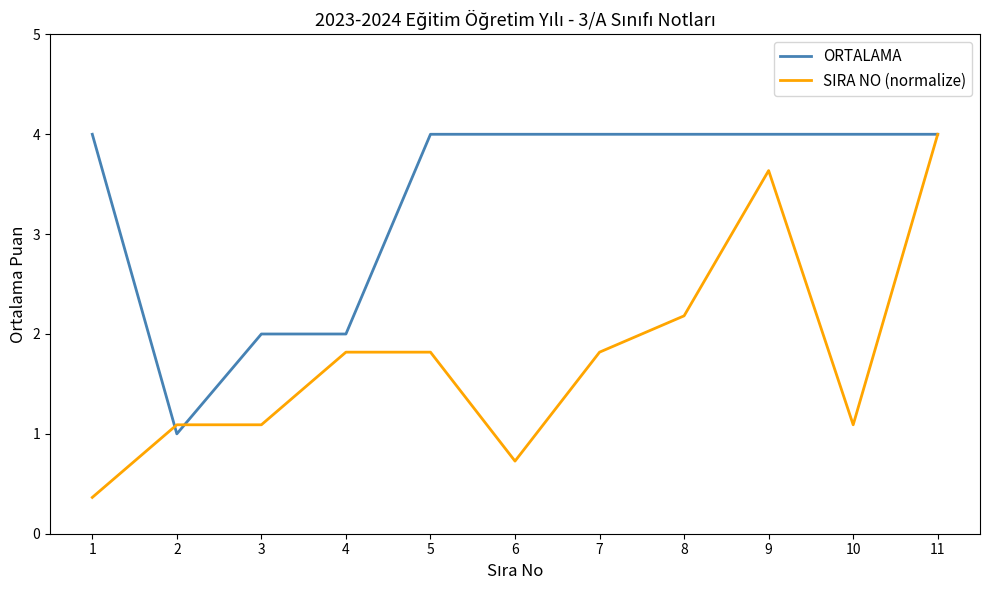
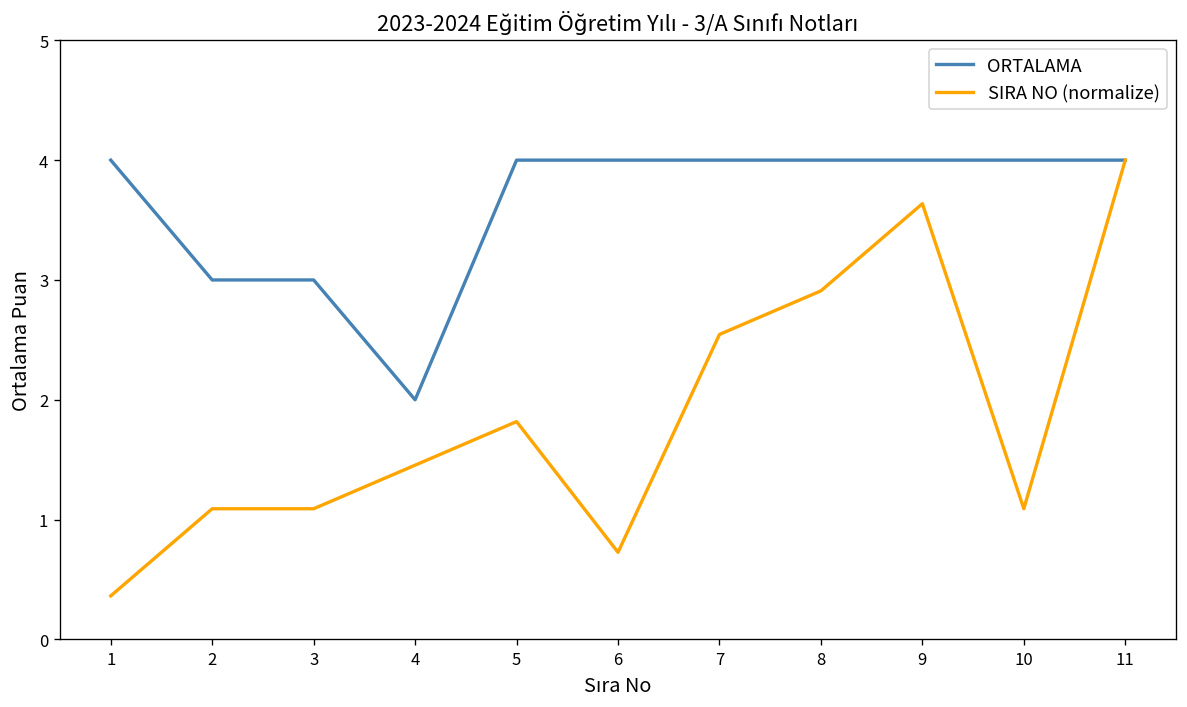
ORTALAMA, 2: 1 -> 3
ORTALAMA, 3: 2 -> 3
SIRA NO (normalize), 4: 1.8 -> 1.5
SIRA NO (normalize), 7: 1.8 -> 2.5
SIRA NO (normalize), 8: 2.2 -> 2.9
